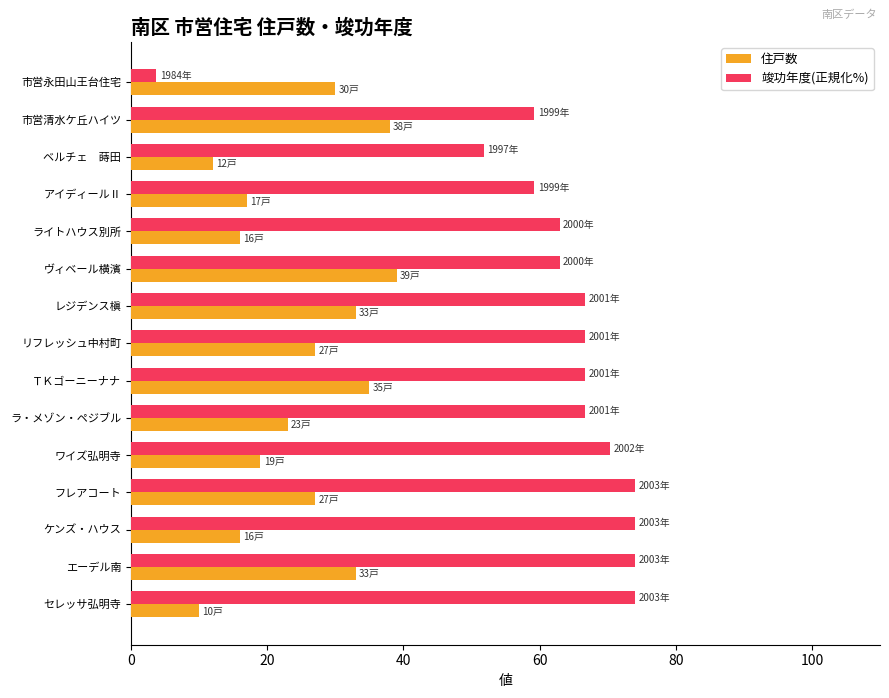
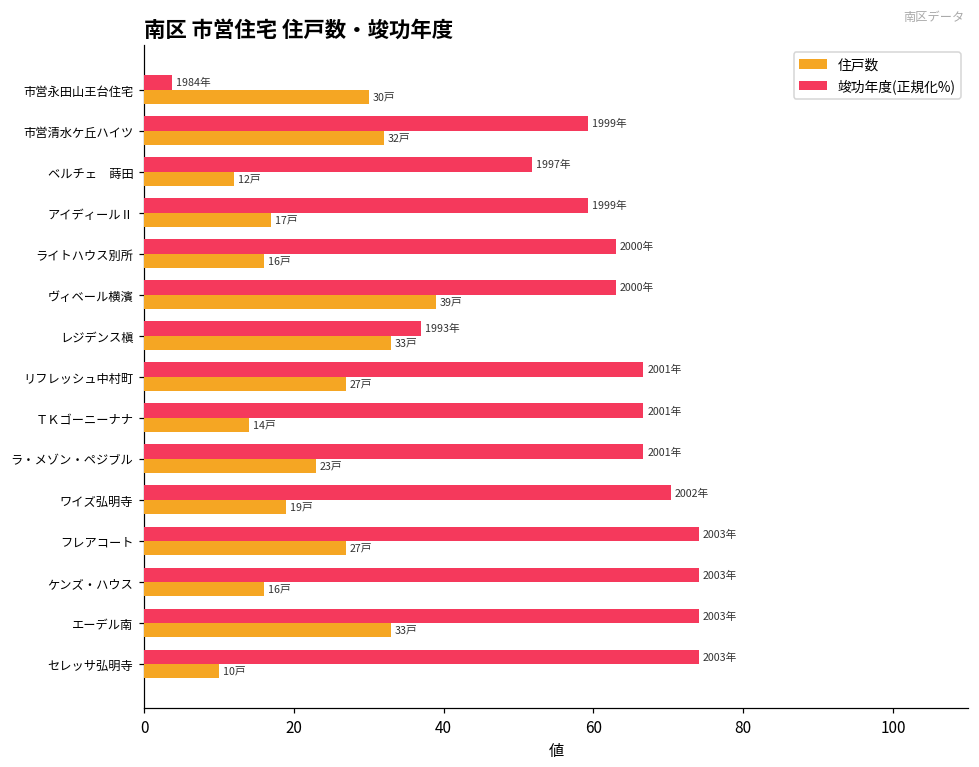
住戸数, 市営清水ケ丘ハイツ: 38戸 -> 32戸
竣功年度(正規化%), レジデンス槇: 2001年 -> 1993年
住戸数, ＴＫゴーニーナナ: 35戸 -> 14戸
